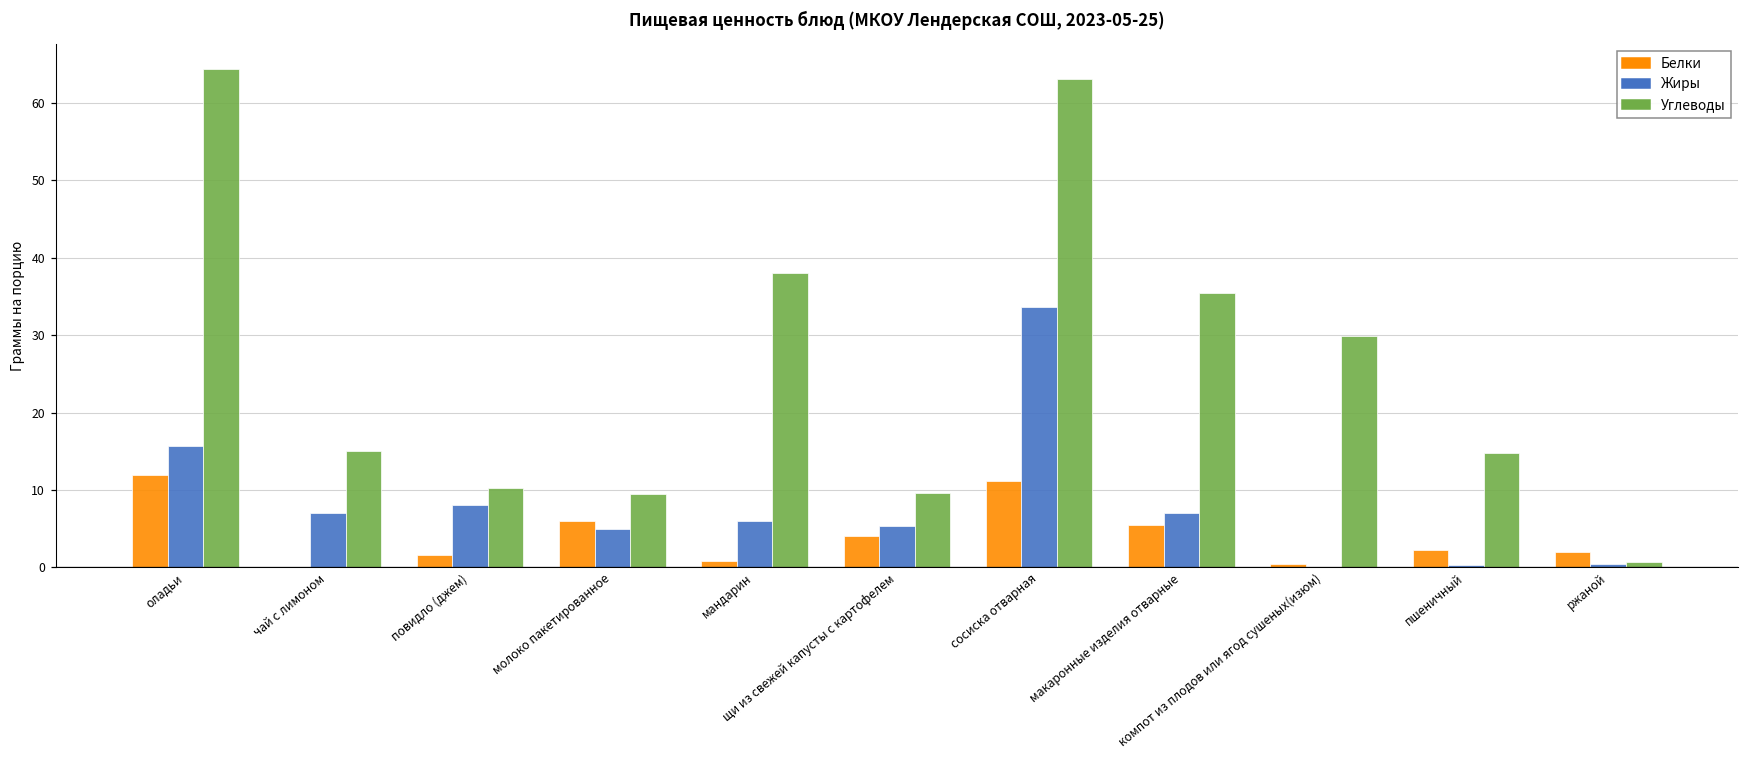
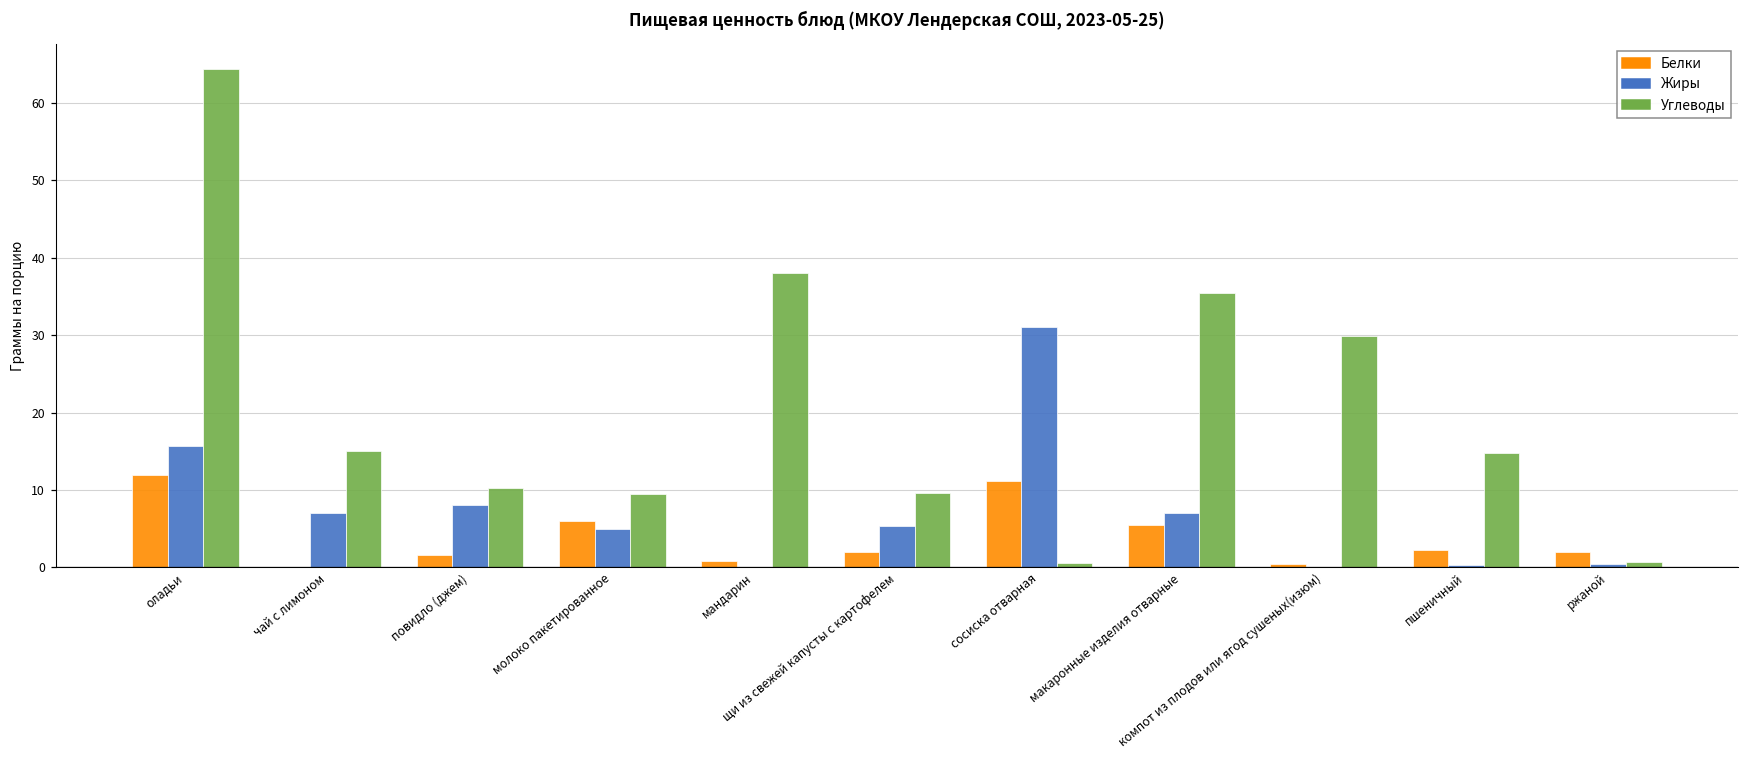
Жиры, мандарин: 6 -> 0
Белки, щи из свежей капусты с картофелем: 4 -> 2
Жиры, сосиска отварная: 34 -> 31
Углеводы, сосиска отварная: 63 -> 1
